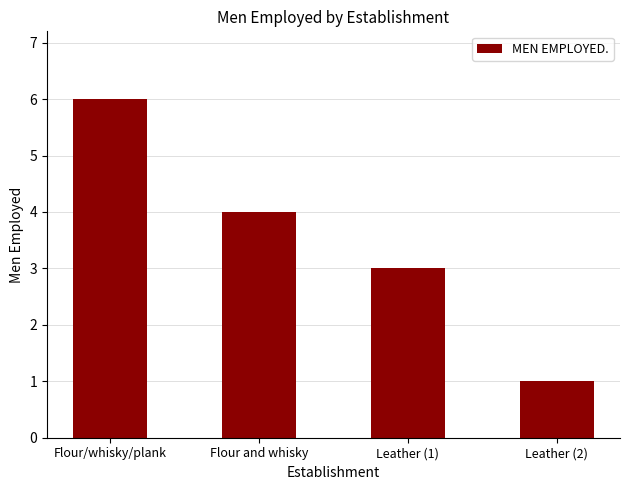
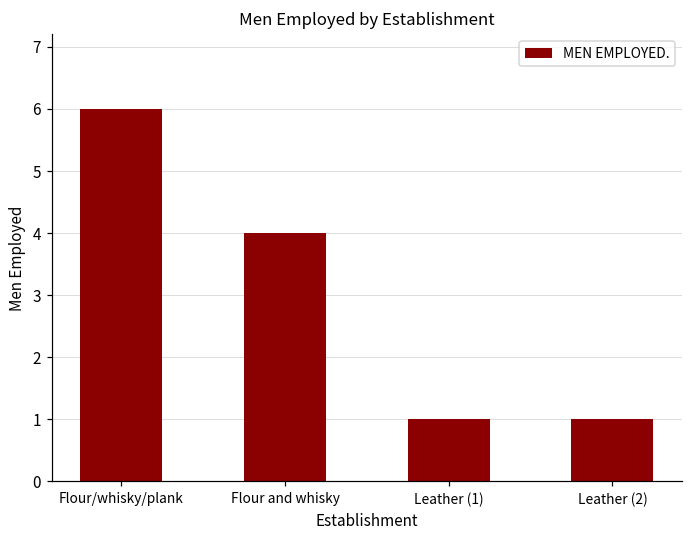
Leather (1): 3 -> 1
